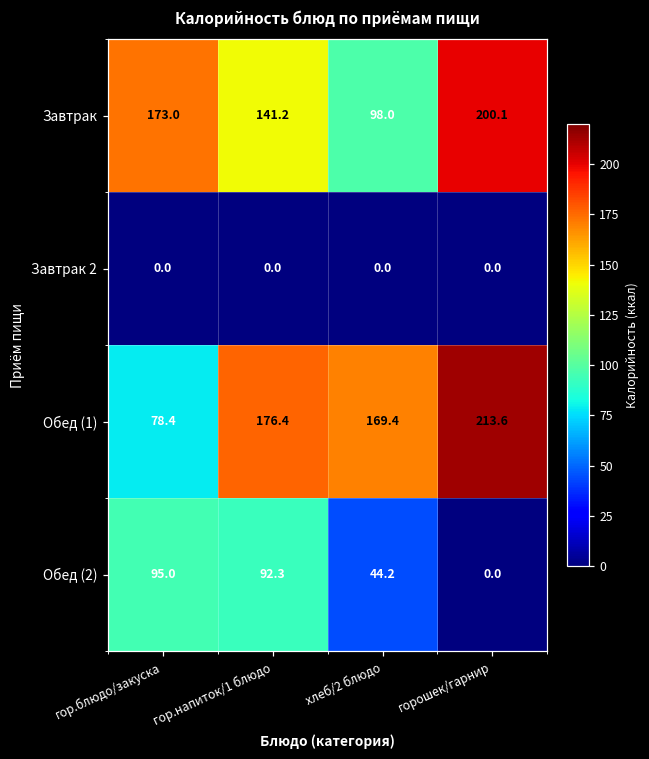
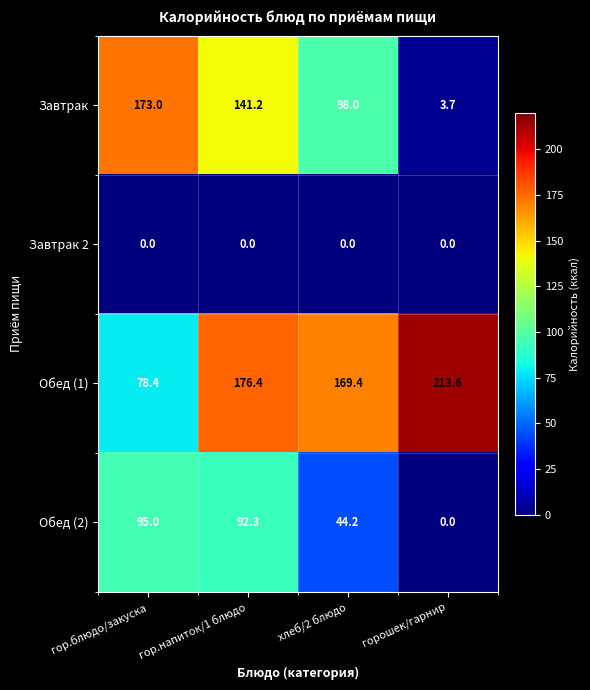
Завтрак, горошек/гарнир: 200.1 -> 3.7
